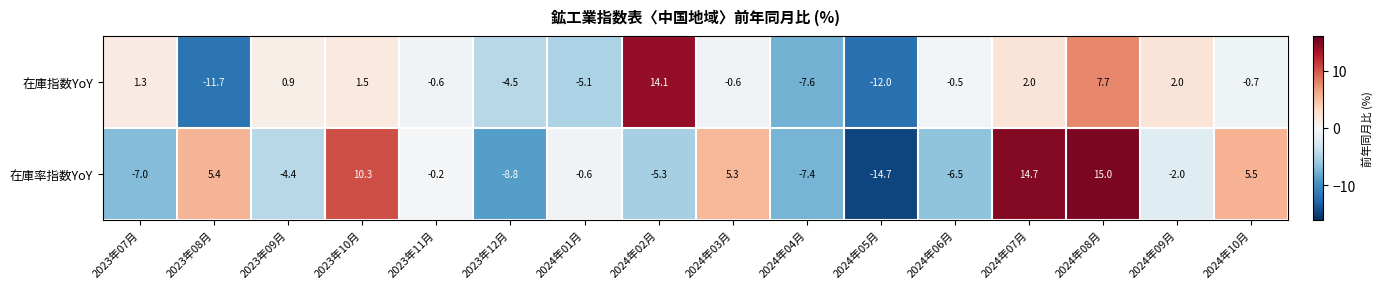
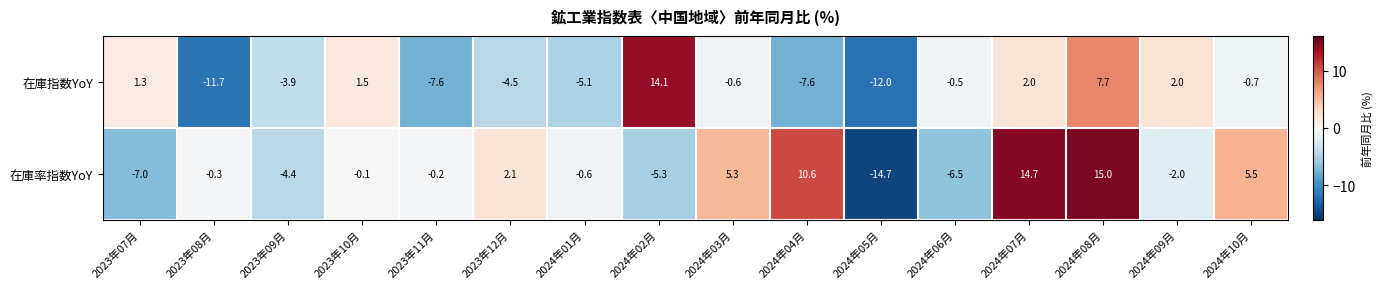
在庫指数YoY, 2023年09月: 0.9 -> -3.9
在庫指数YoY, 2023年11月: -0.6 -> -7.6
在庫率指数YoY, 2023年08月: 5.4 -> -0.3
在庫率指数YoY, 2023年10月: 10.3 -> -0.1
在庫率指数YoY, 2023年12月: -8.8 -> 2.1
在庫率指数YoY, 2024年04月: -7.4 -> 10.6
